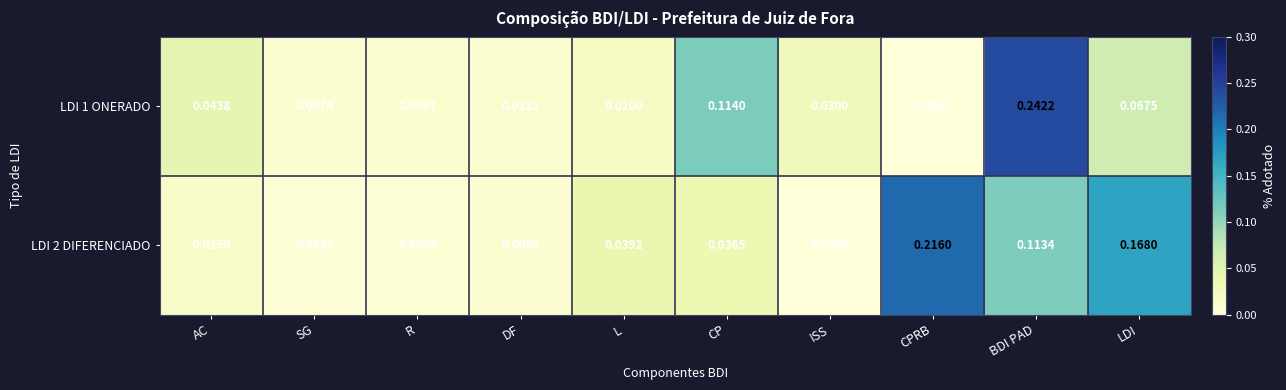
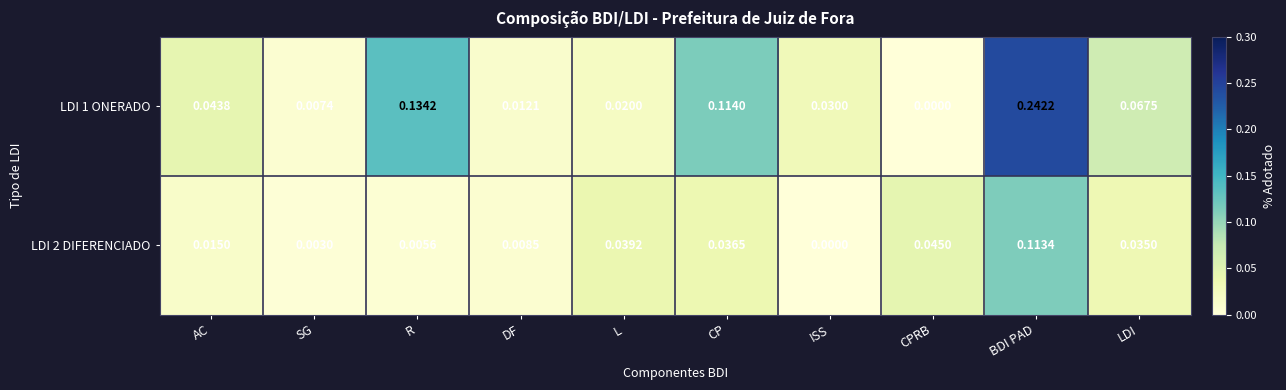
LDI 1 ONERADO, R: 0.0097 -> 0.1342
LDI 2 DIFERENCIADO, CPRB: 0.2160 -> 0.0450
LDI 2 DIFERENCIADO, LDI: 0.1680 -> 0.0350
